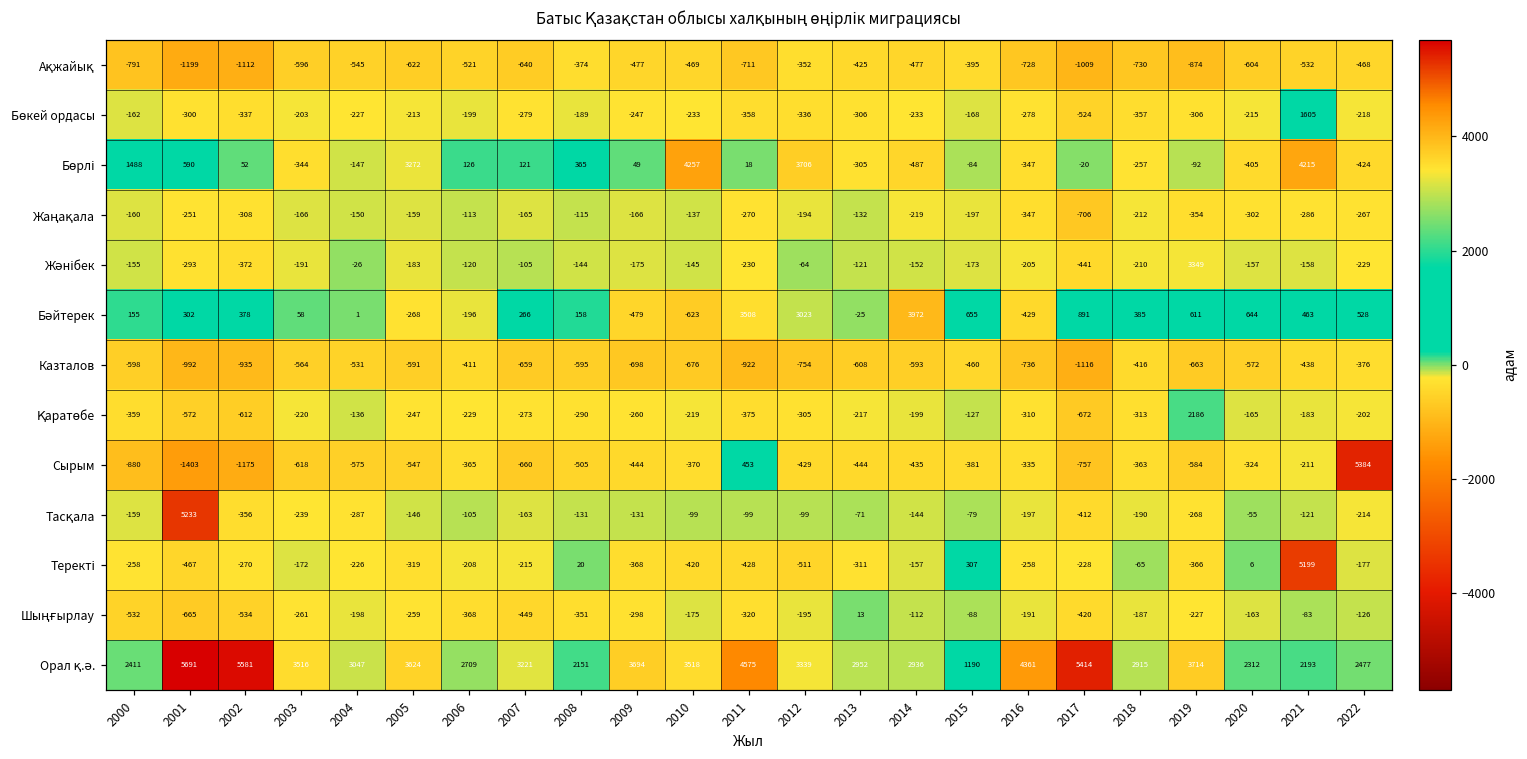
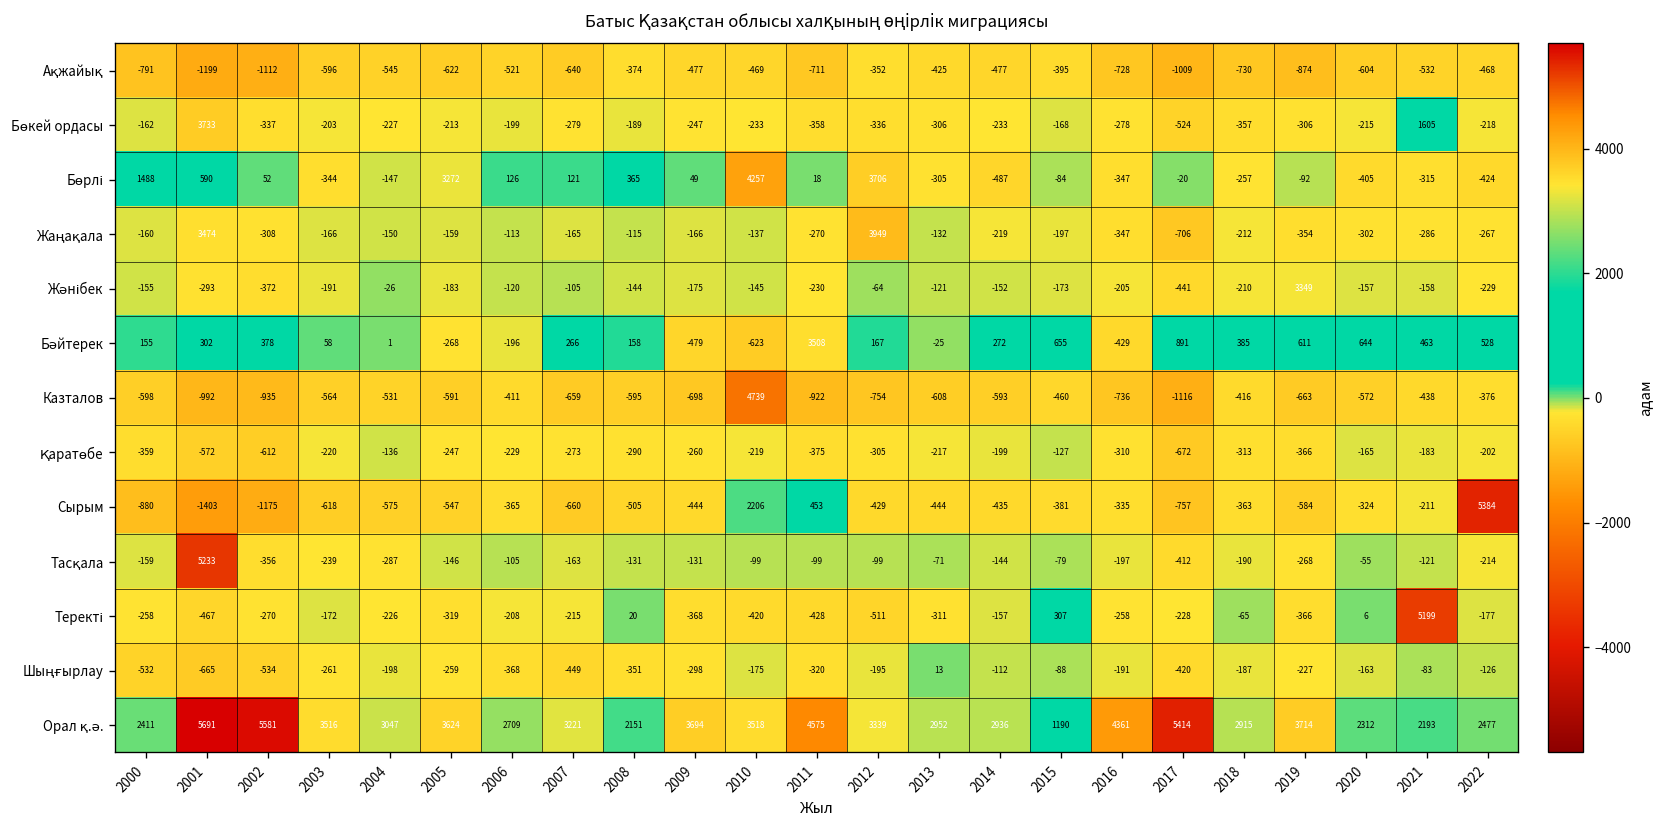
Бөкей ордасы, 2001: -300 -> 3733
Бөрлі, 2021: 4215 -> -315
Жаңақала, 2001: -251 -> 3474
Жаңақала, 2012: -194 -> 3949
Бәйтерек, 2012: 3023 -> 167
Бәйтерек, 2014: 3972 -> 272
Казталов, 2010: -676 -> 4739
Қаратөбе, 2019: 2186 -> -366
Сырым, 2010: -370 -> 2206
